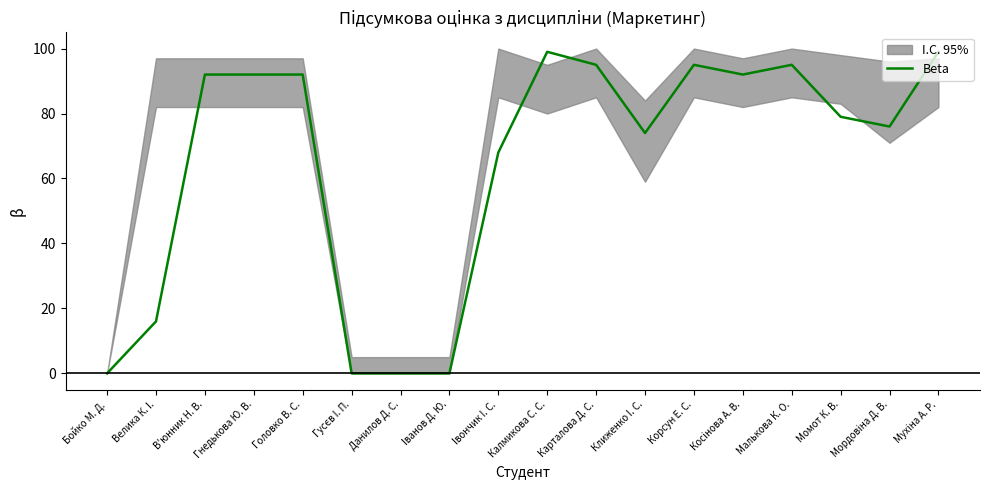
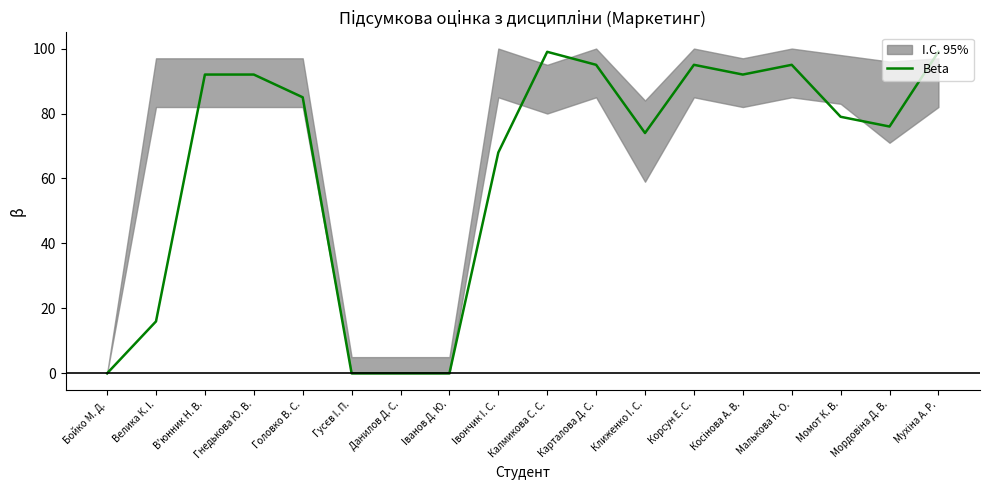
Beta, Головко В. С.: 92 -> 85
